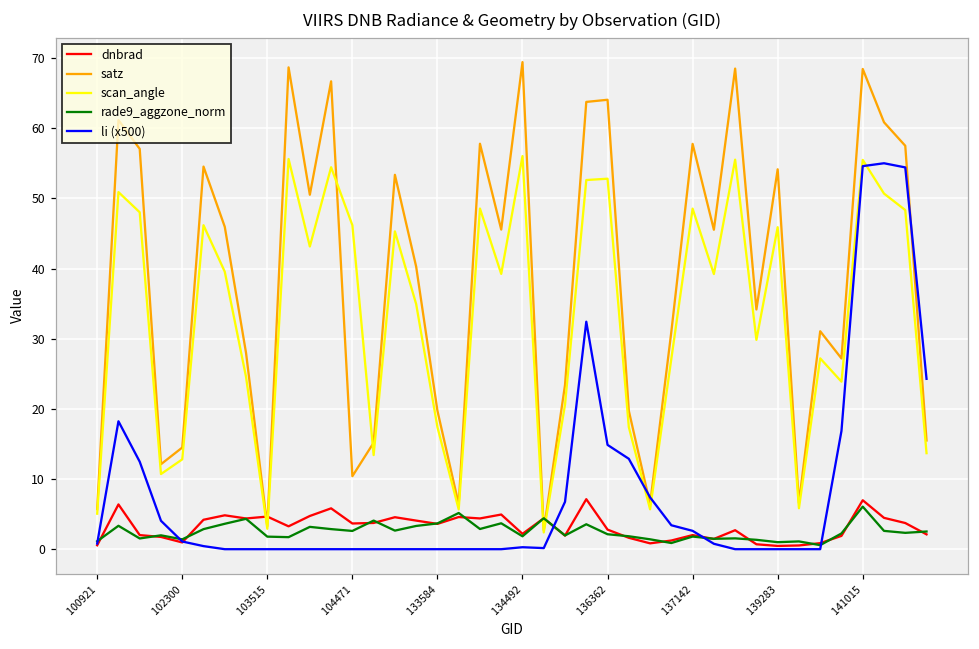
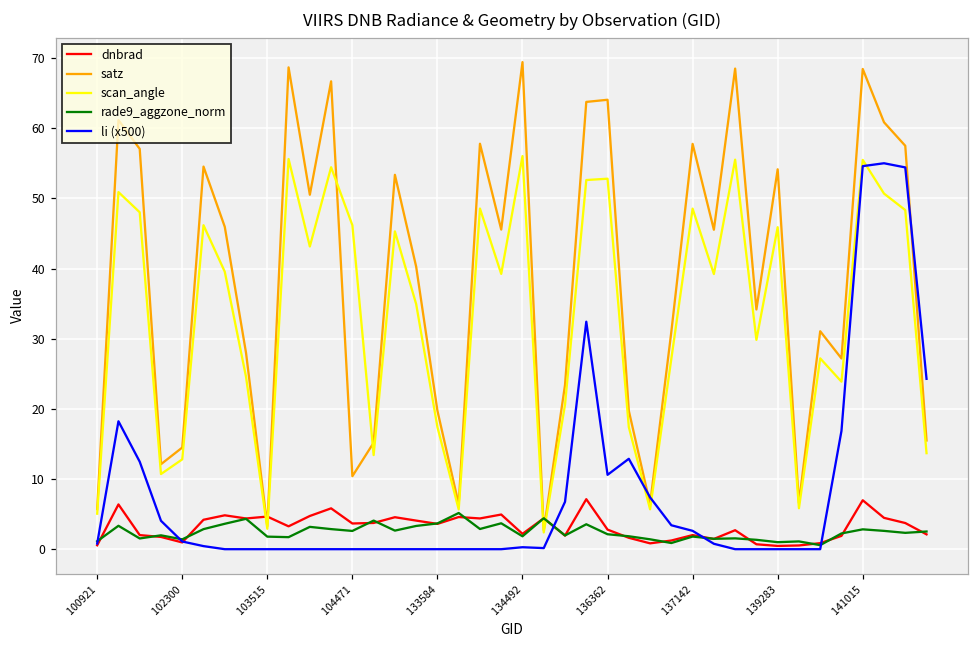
li (x500), 136362: 15 -> 11
rade9_aggzone_norm, 141015: 6 -> 3
